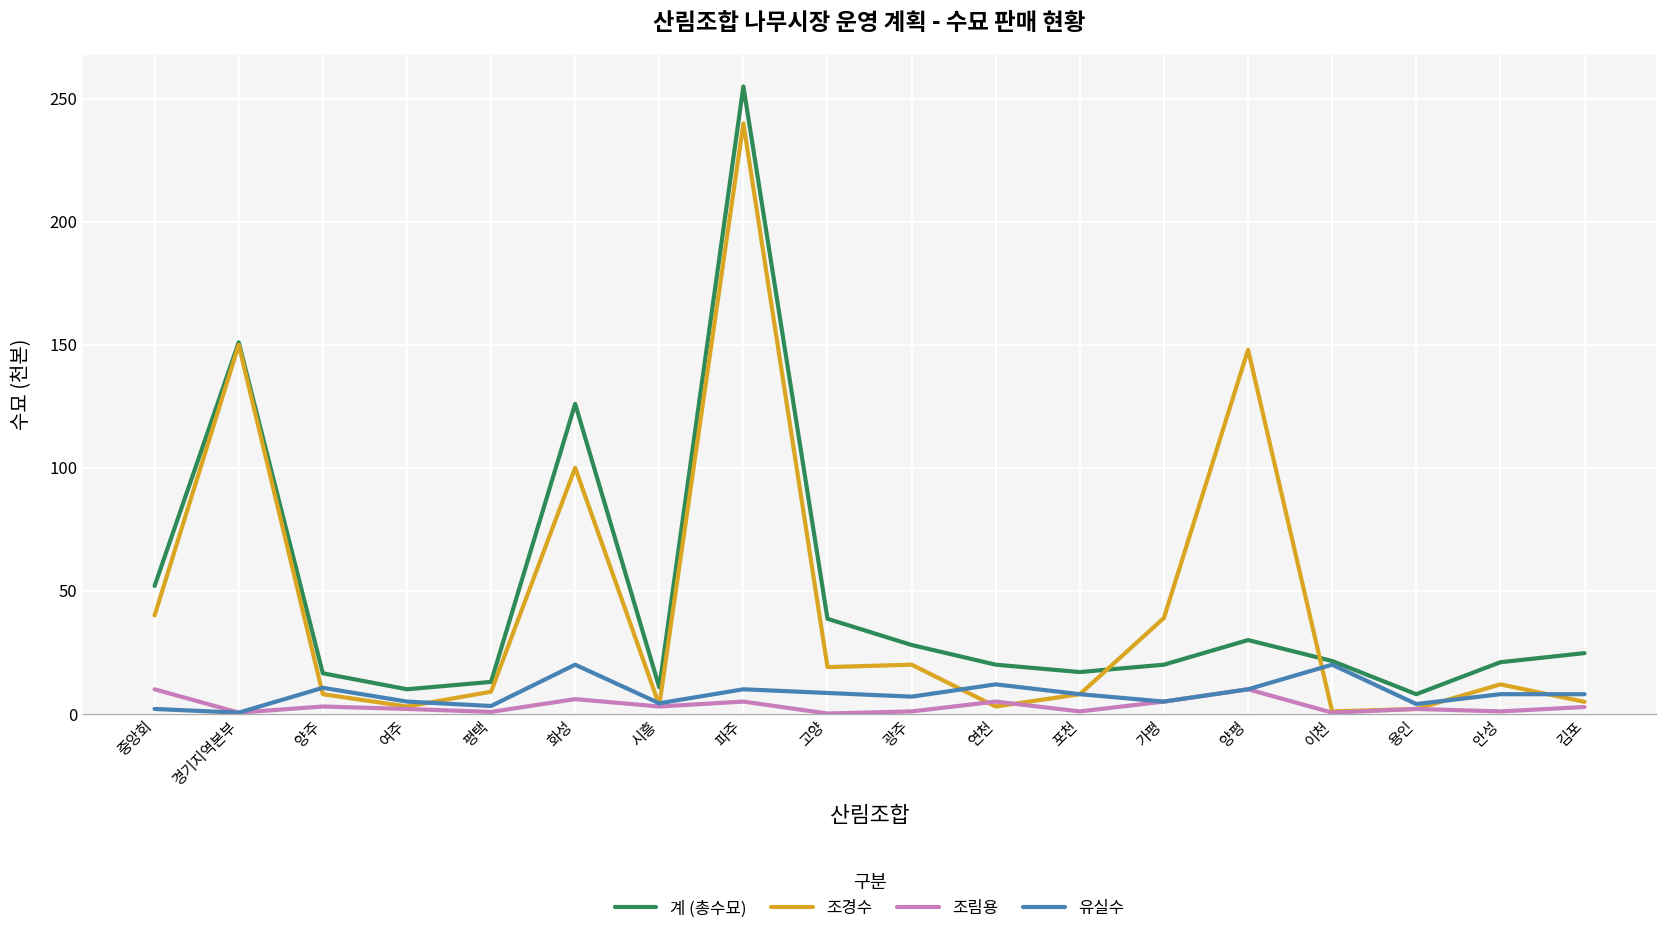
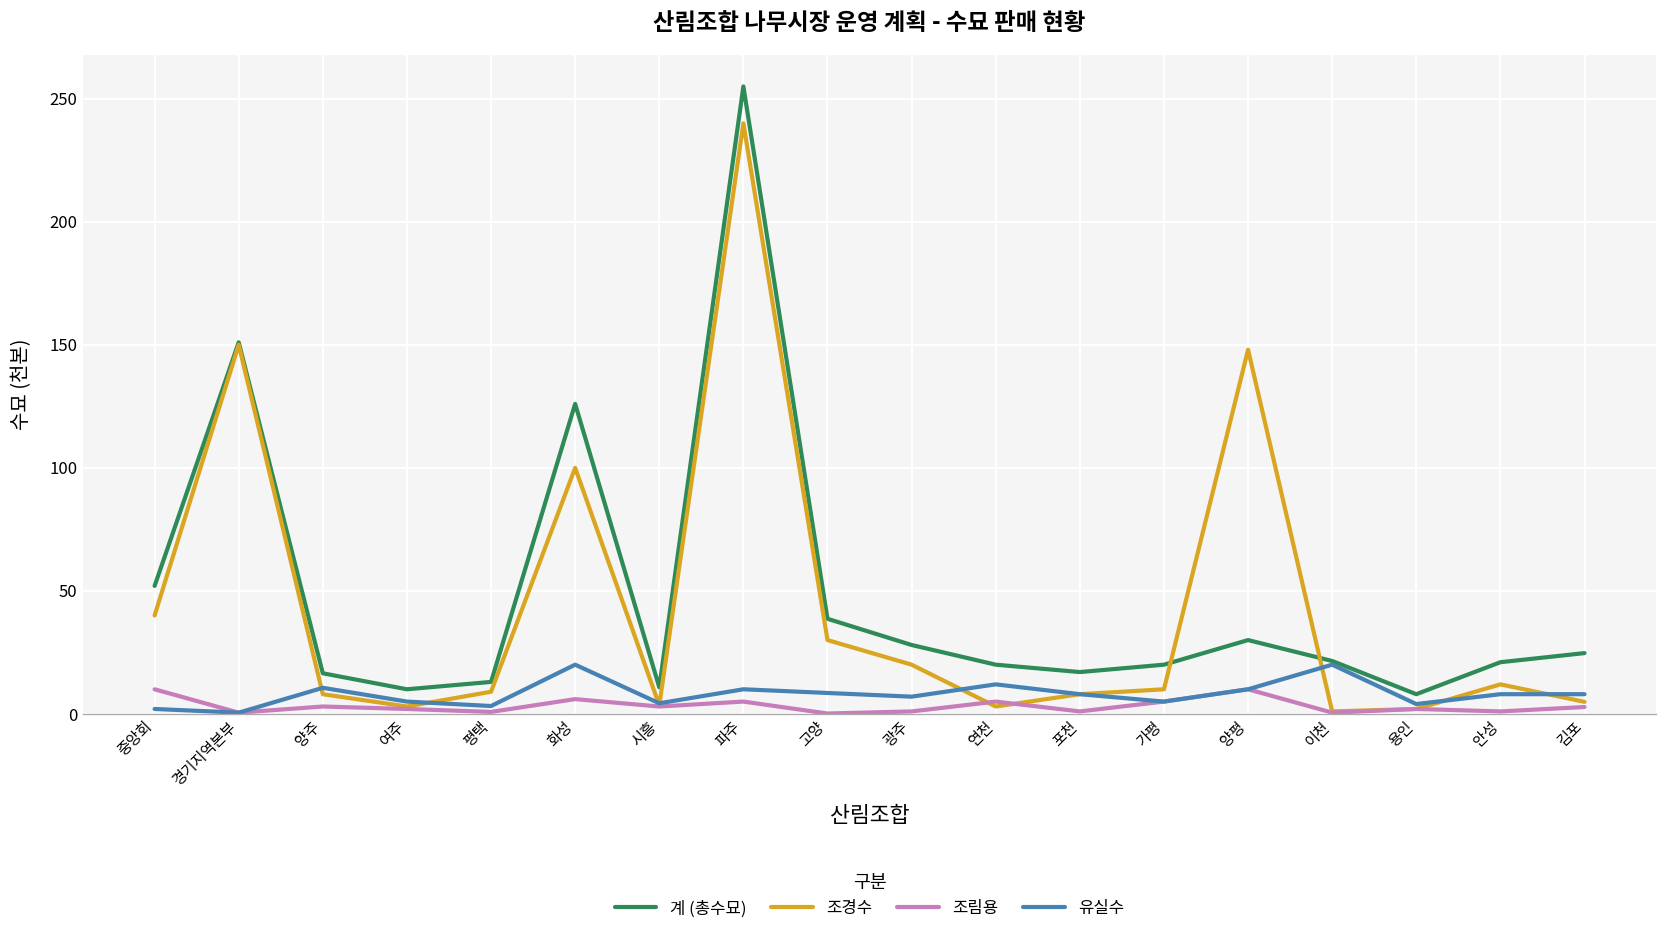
조경수, 고양: 19 -> 30
조경수, 가평: 39 -> 10
